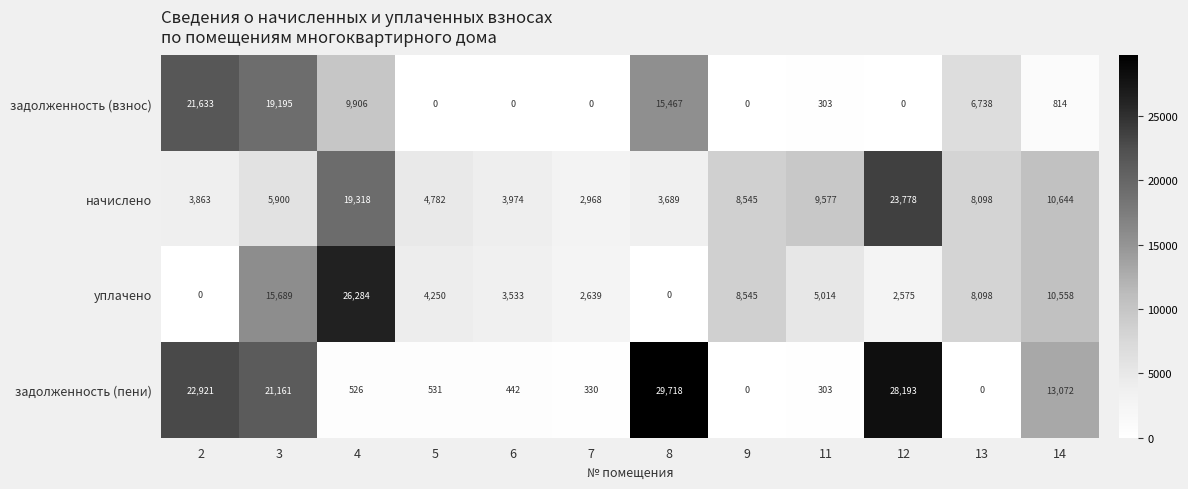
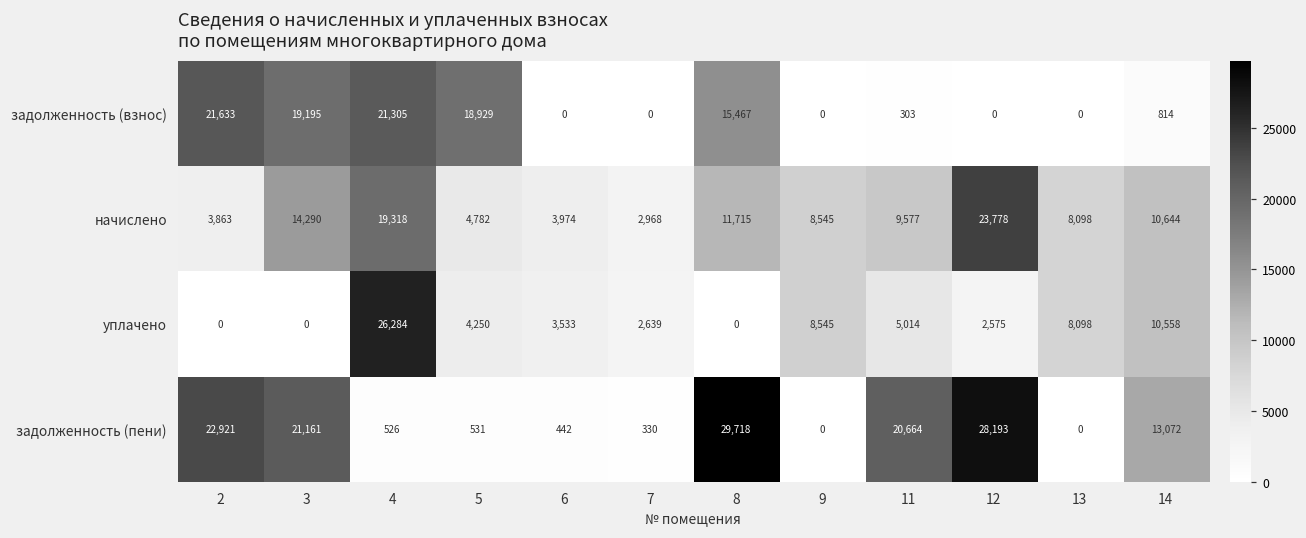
задолженность (взнос), 4: 9,906 -> 21,305
задолженность (взнос), 5: 0 -> 18,929
задолженность (взнос), 13: 6,738 -> 0
начислено, 3: 5,900 -> 14,290
начислено, 8: 3,689 -> 11,715
уплачено, 3: 15,689 -> 0
задолженность (пени), 11: 303 -> 20,664
